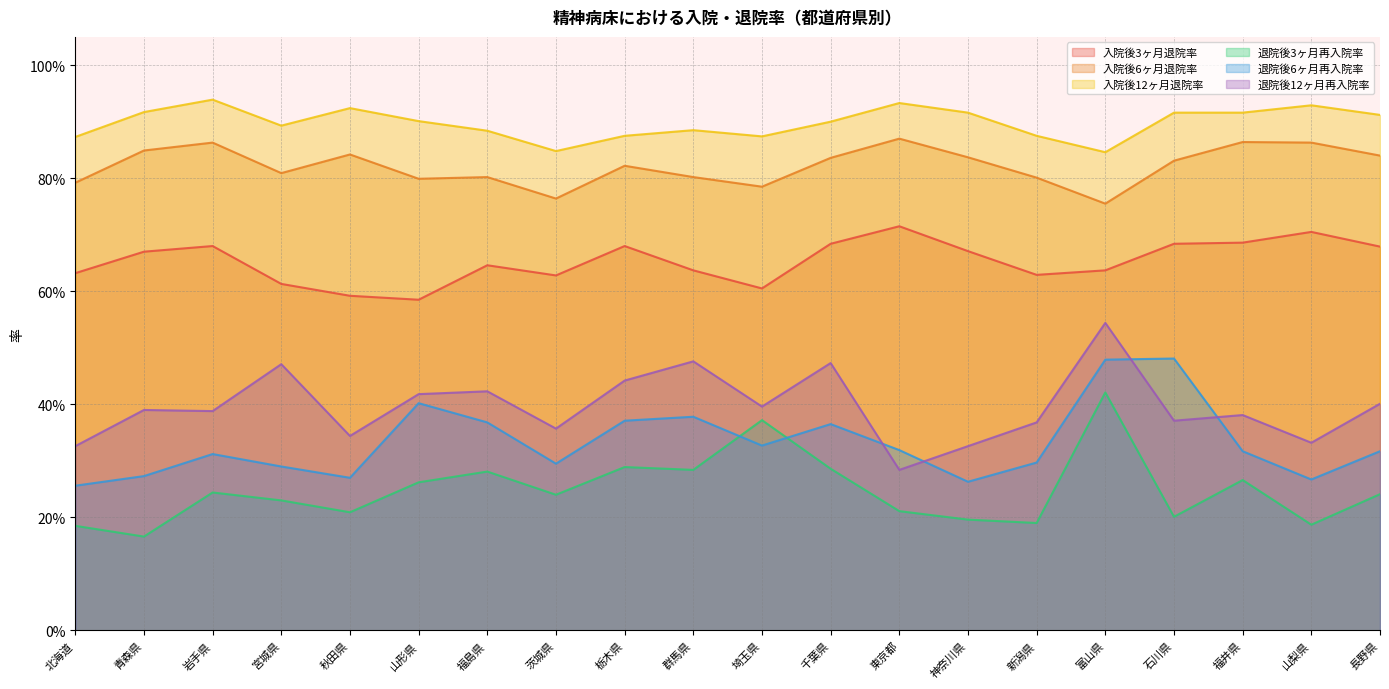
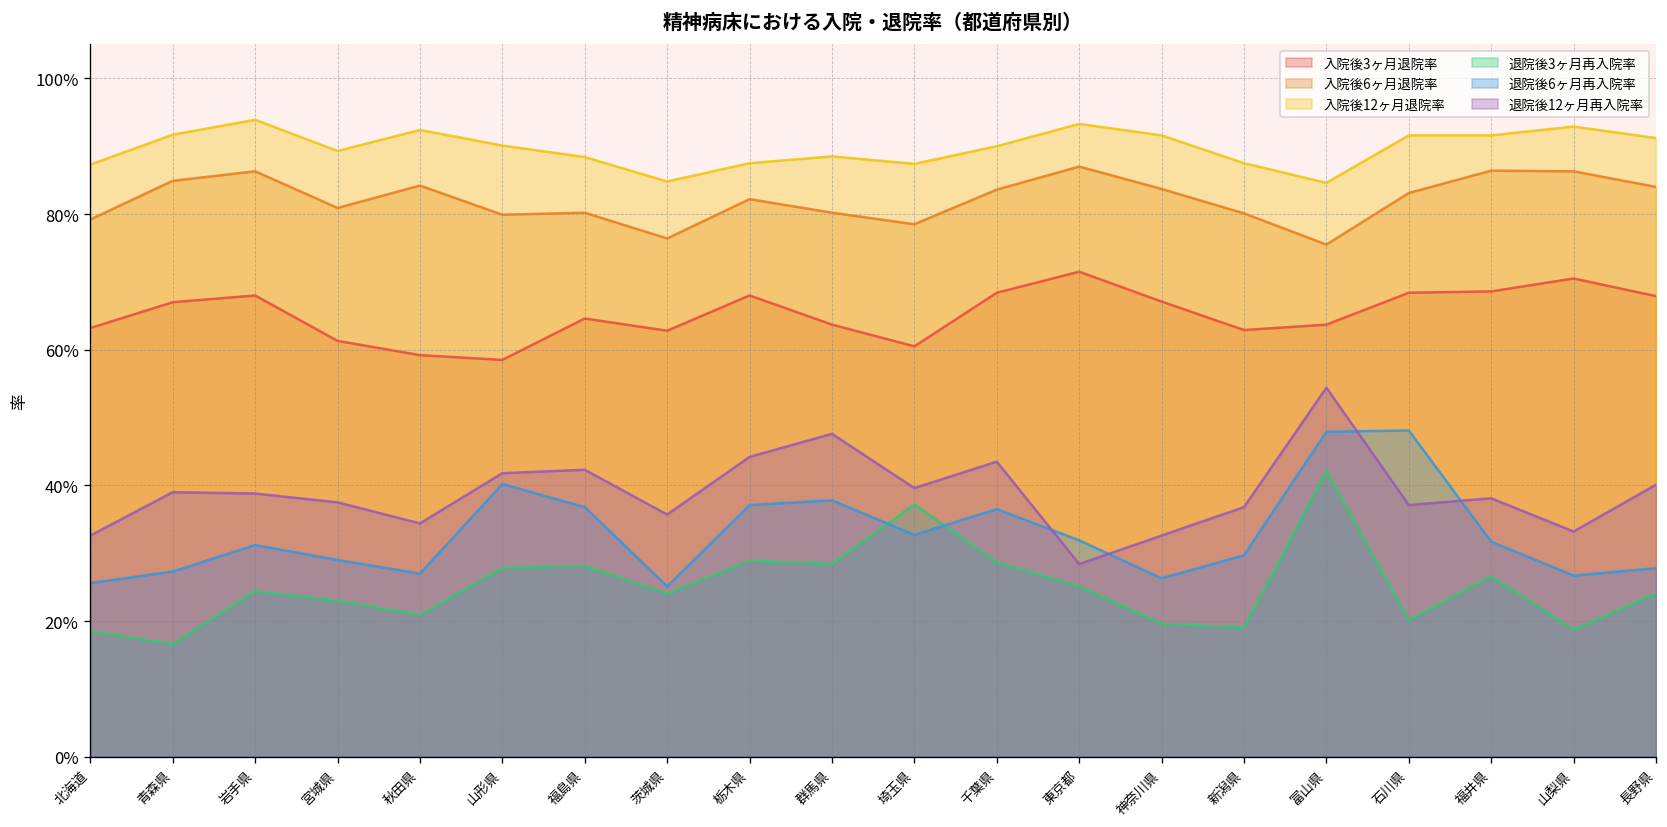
退院後12ヶ月再入院率, 宮城県: 47% -> 38%
退院後3ヶ月再入院率, 山形県: 26% -> 28%
退院後6ヶ月再入院率, 茨城県: 30% -> 25%
退院後12ヶ月再入院率, 千葉県: 47% -> 44%
退院後3ヶ月再入院率, 東京都: 21% -> 25%
退院後6ヶ月再入院率, 長野県: 32% -> 28%
